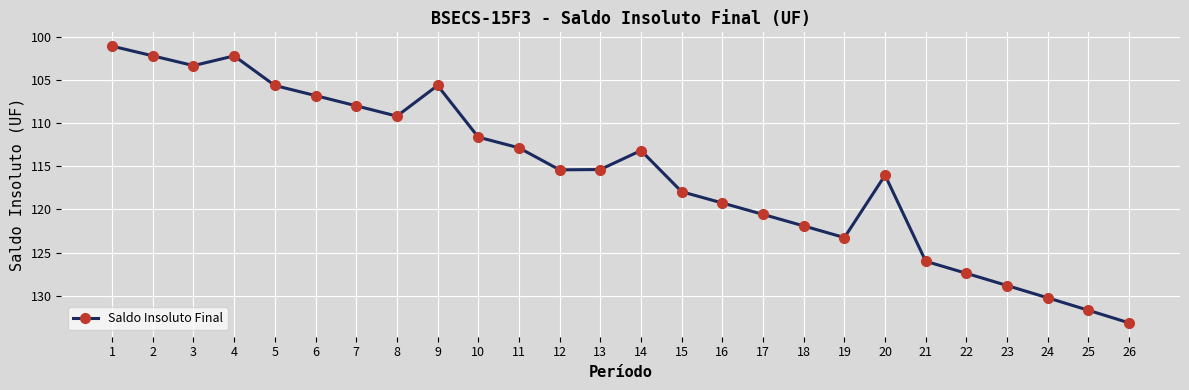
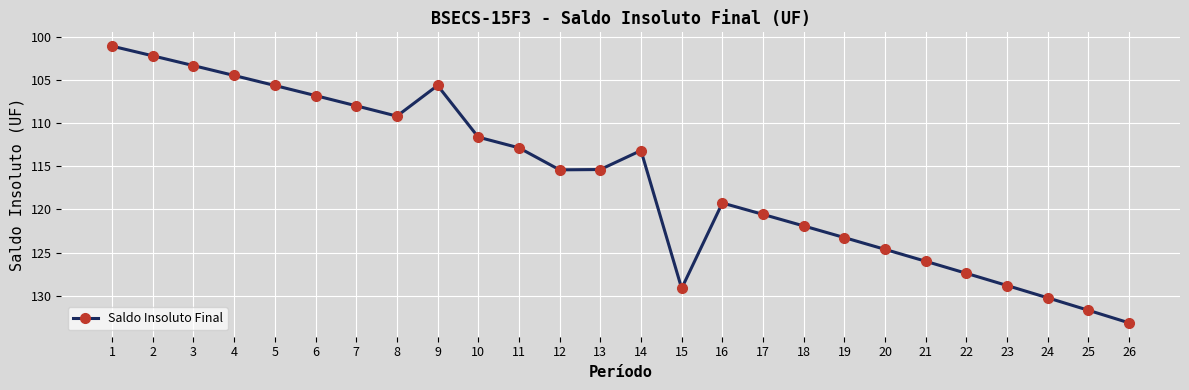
4: 102 -> 104
15: 118 -> 129
20: 116 -> 125
